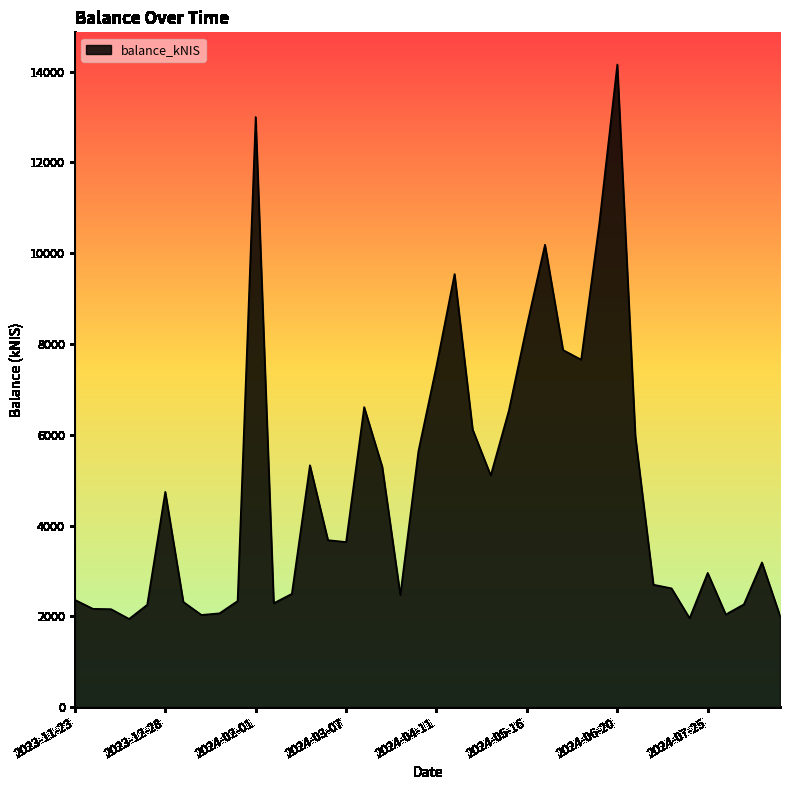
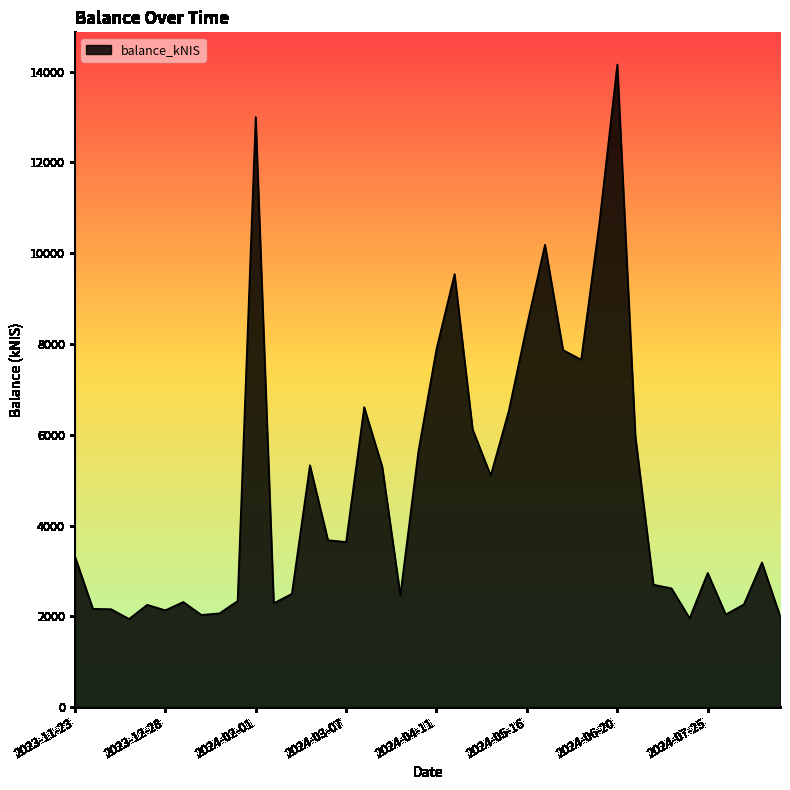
2023-11-23: 2400 -> 3300
2023-12-28: 4700 -> 2100
2024-04-11: 7500 -> 7900
